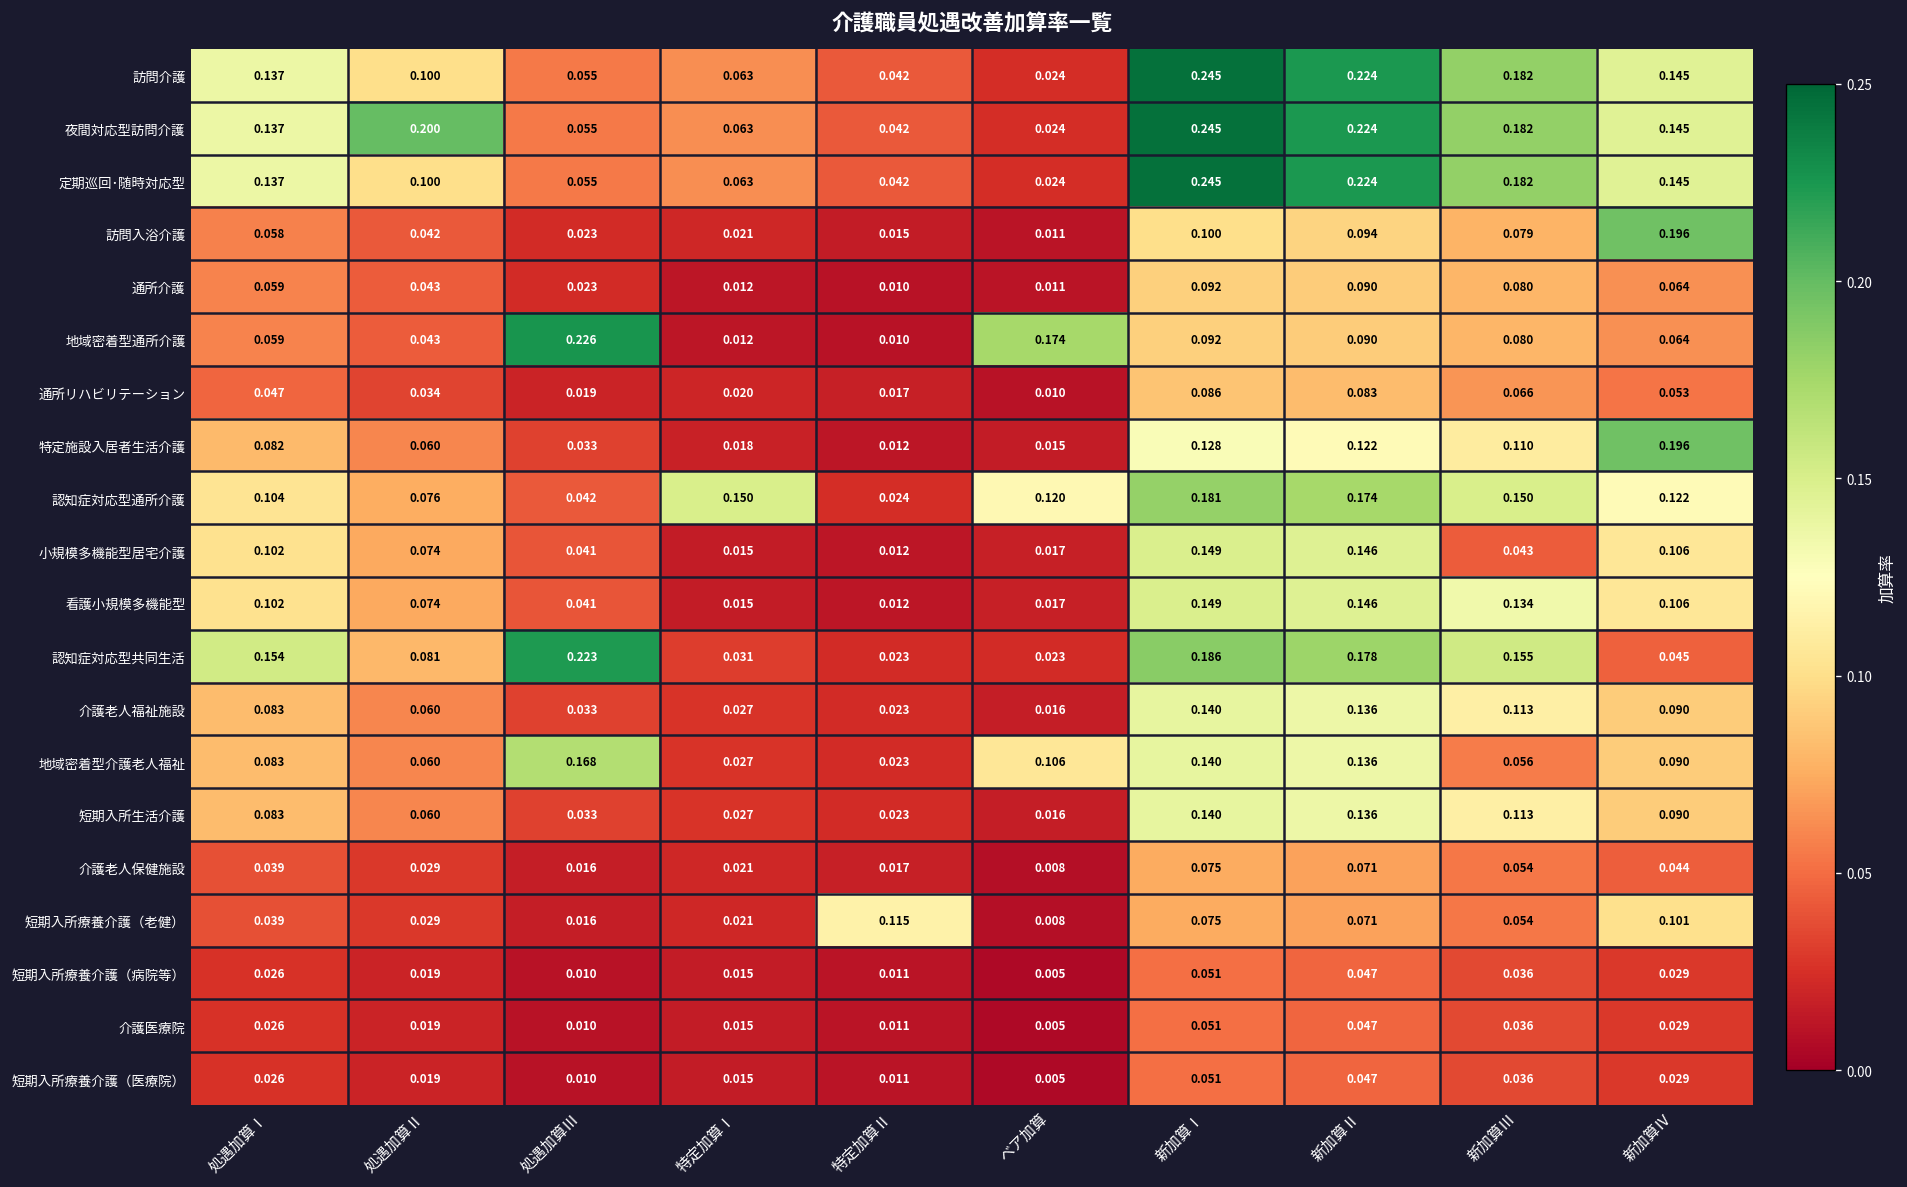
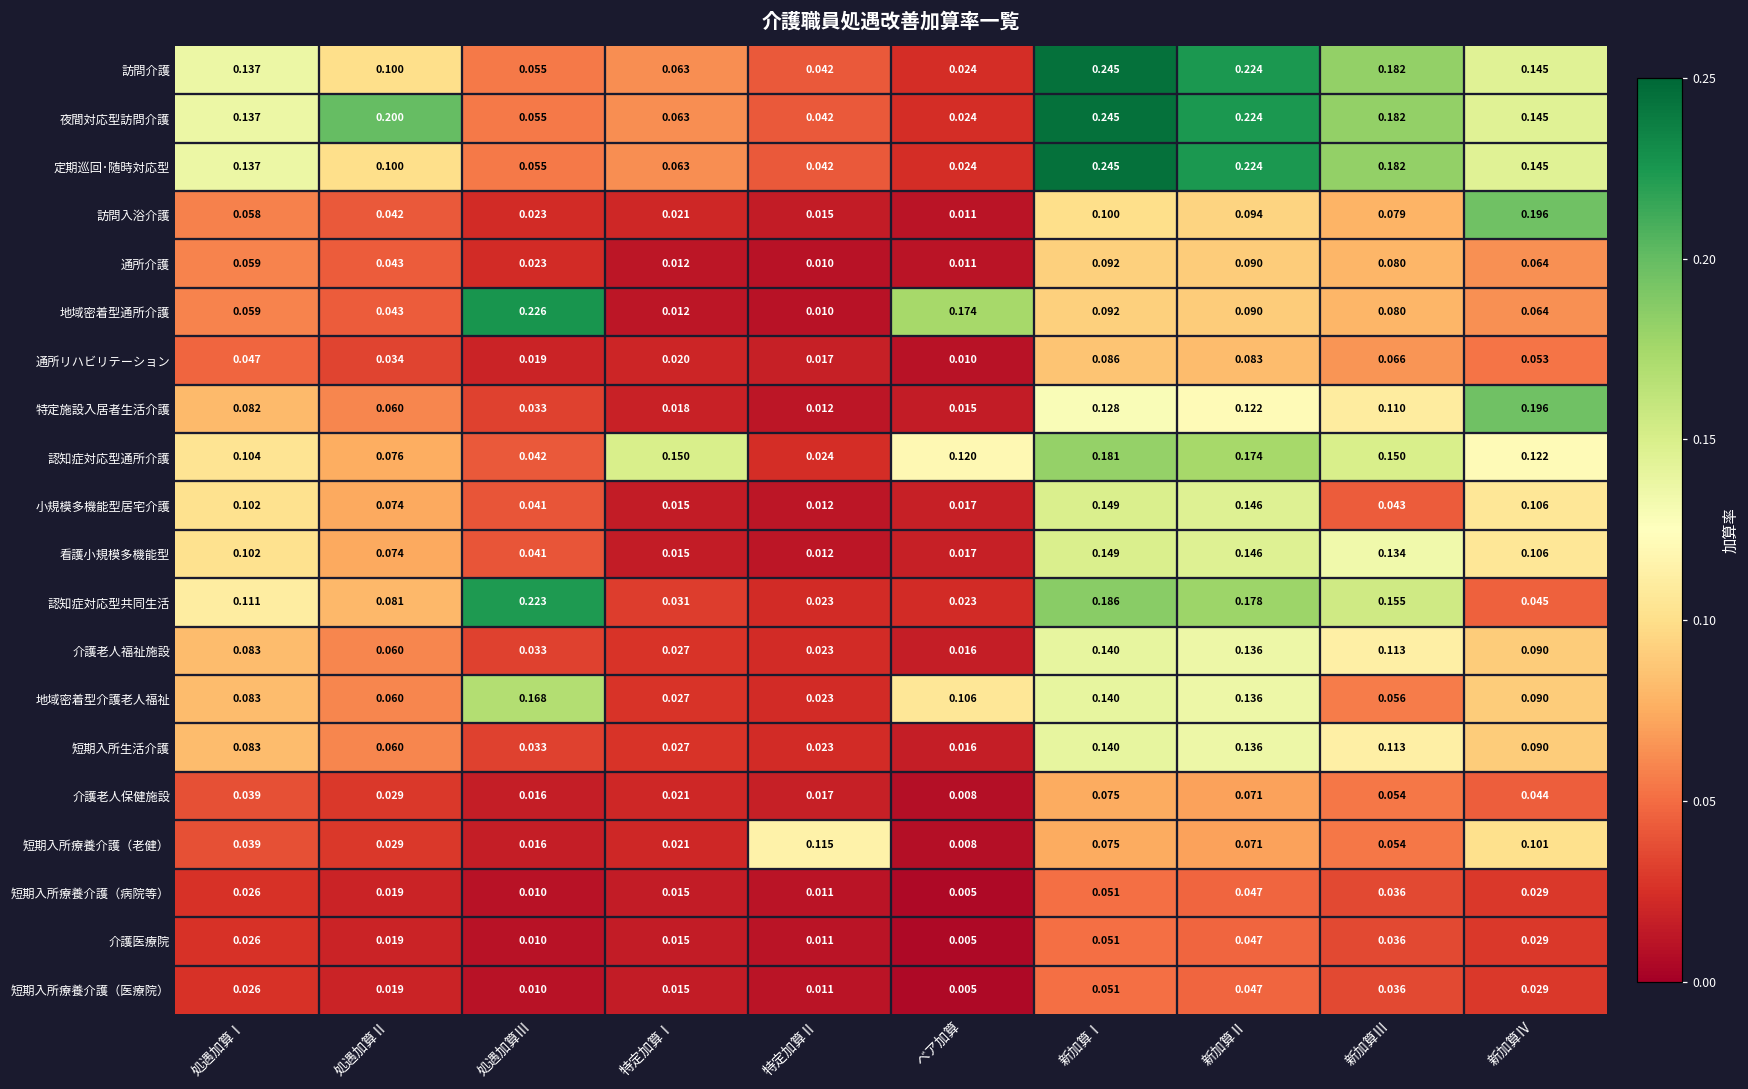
認知症対応型共同生活, 処遇加算Ⅰ: 0.154 -> 0.111
